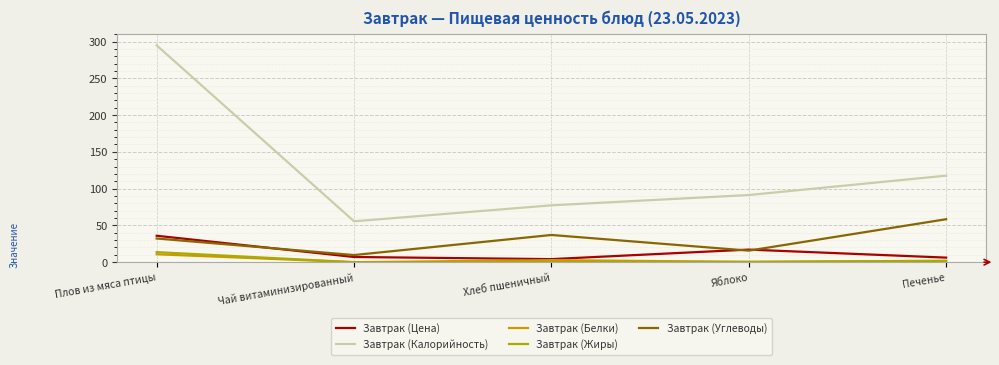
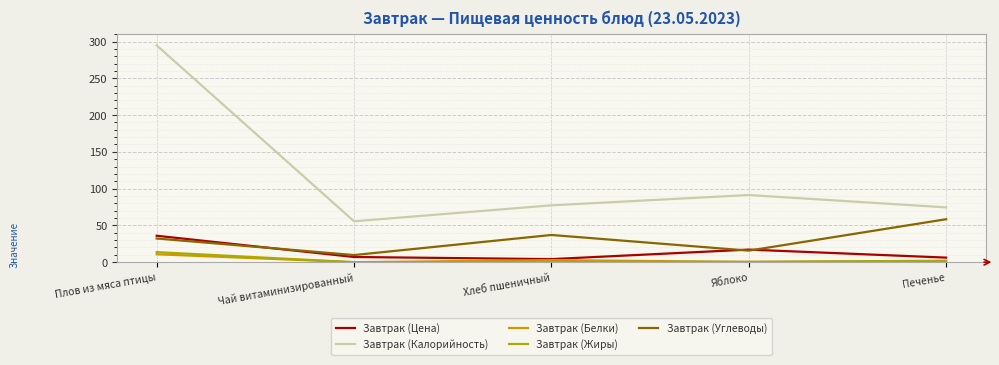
Завтрак (Калорийность), Печенье: 120 -> 70
